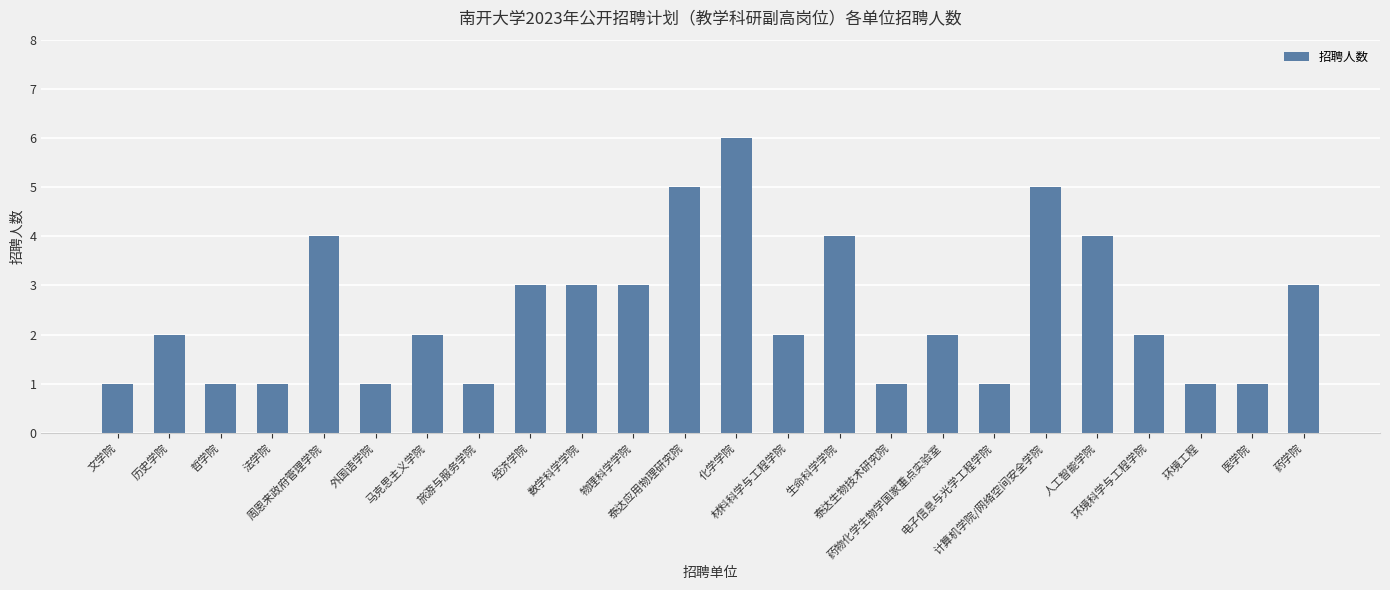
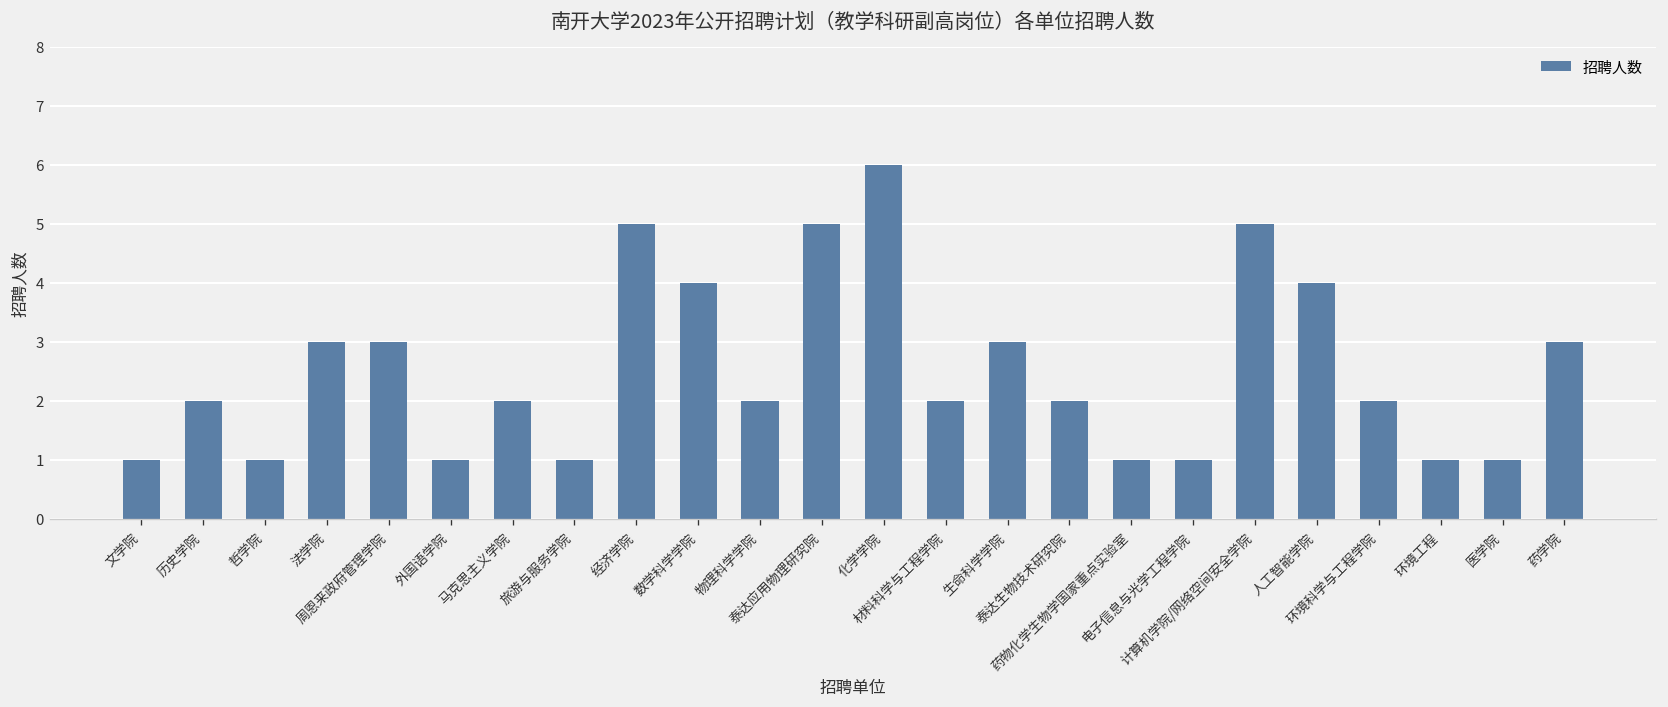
法学院: 1 -> 3
周恩来政府管理学院: 4 -> 3
经济学院: 3 -> 5
数学科学学院: 3 -> 4
物理科学学院: 3 -> 2
生命科学学院: 4 -> 3
泰达生物技术研究院: 1 -> 2
药物化学生物学国家重点实验室: 2 -> 1
